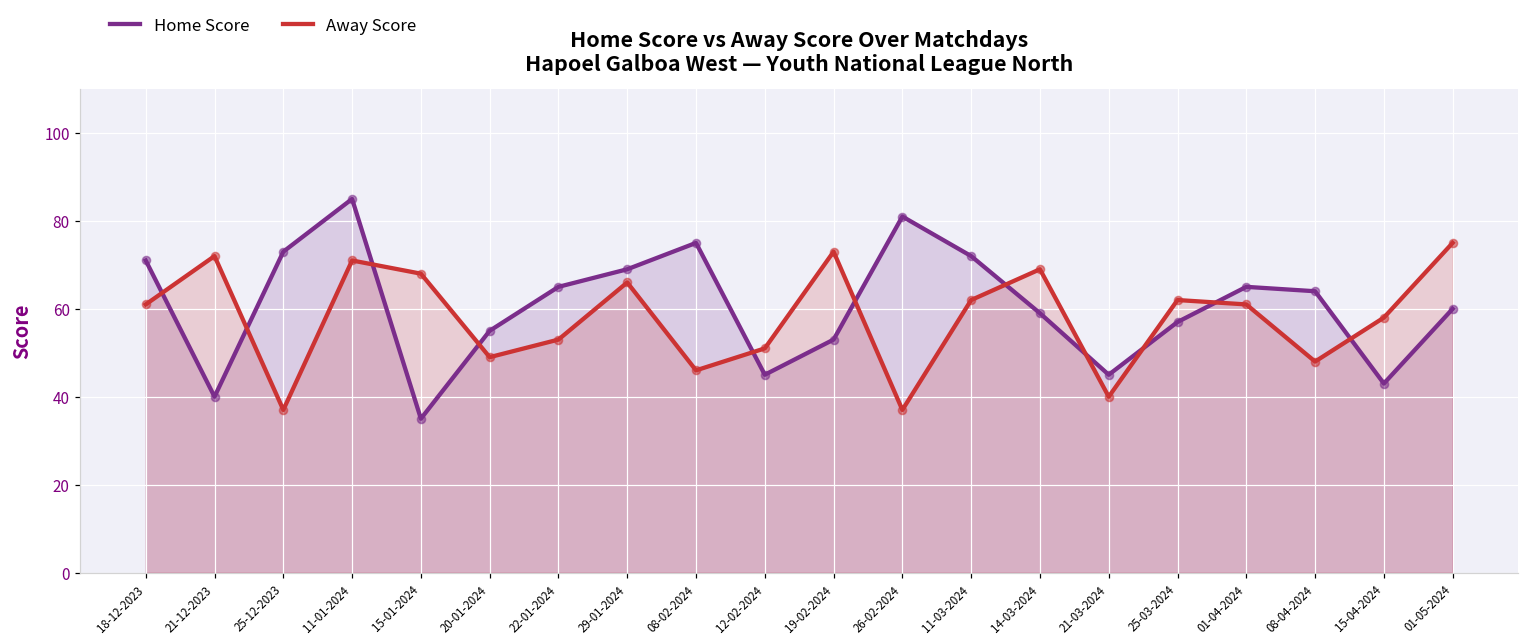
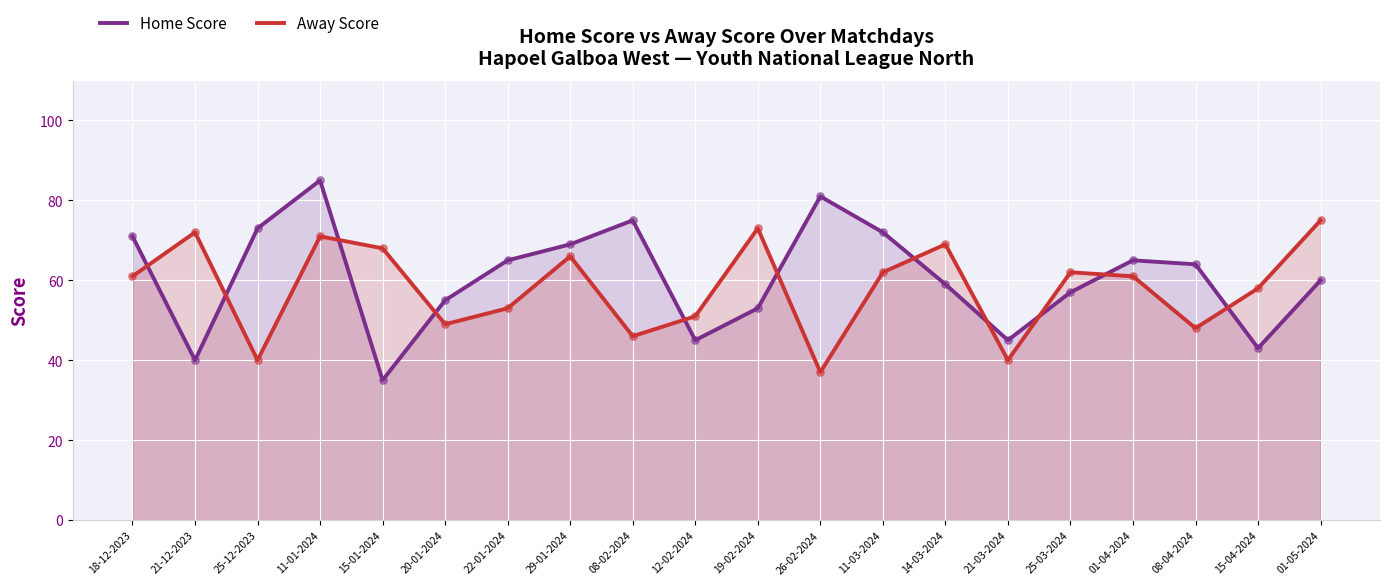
Away Score, 25-12-2023: 37 -> 40
